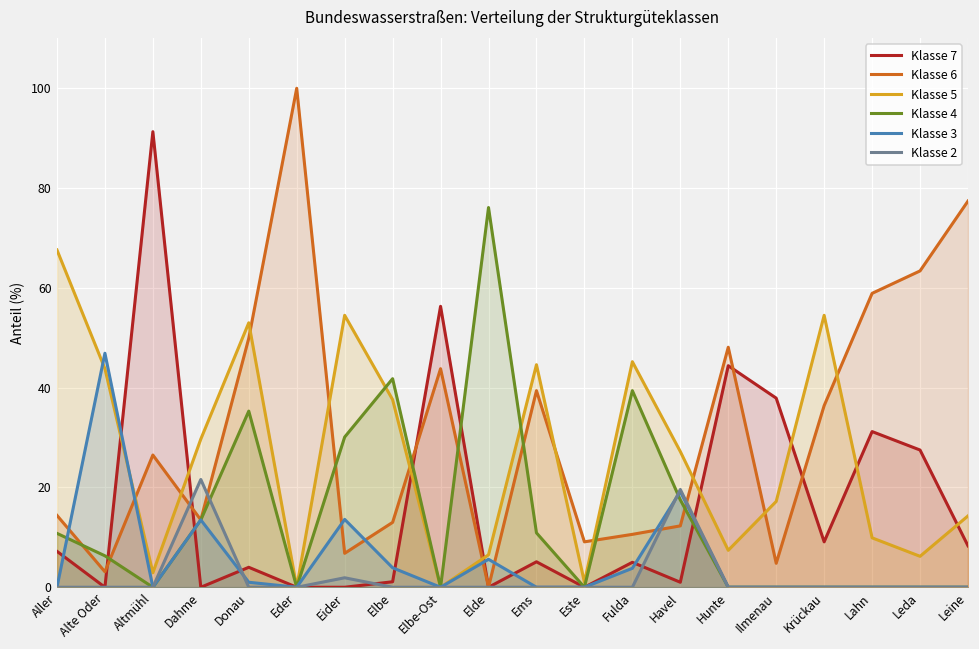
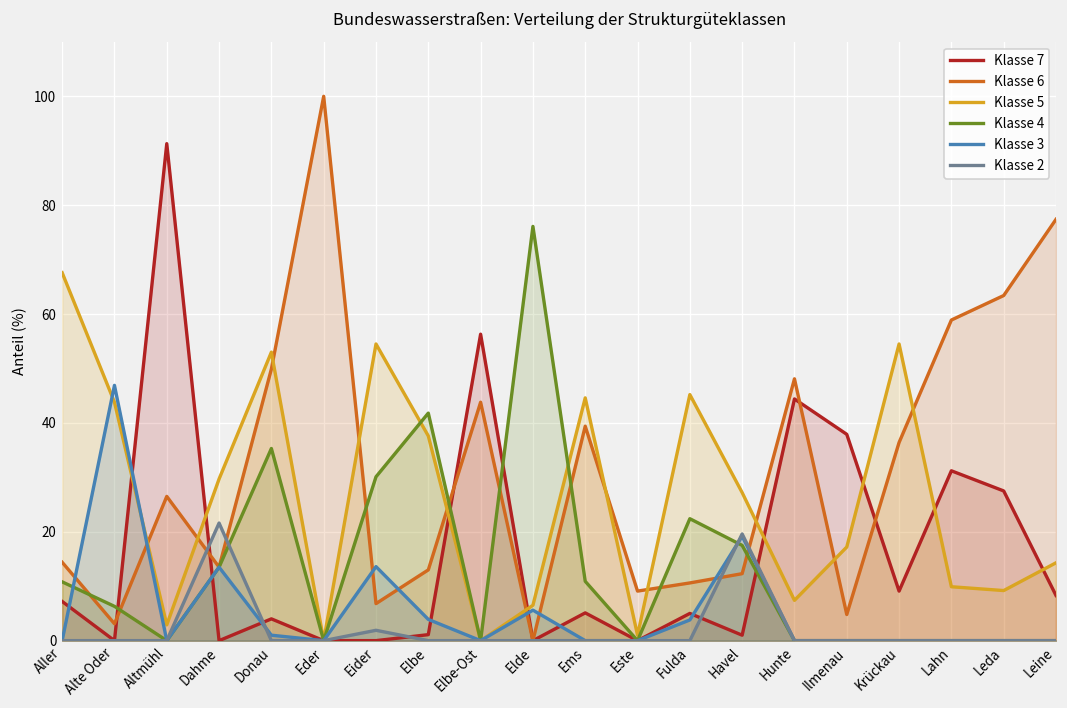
Klasse 4, Fulda: 39 -> 22
Klasse 5, Leda: 6 -> 9
